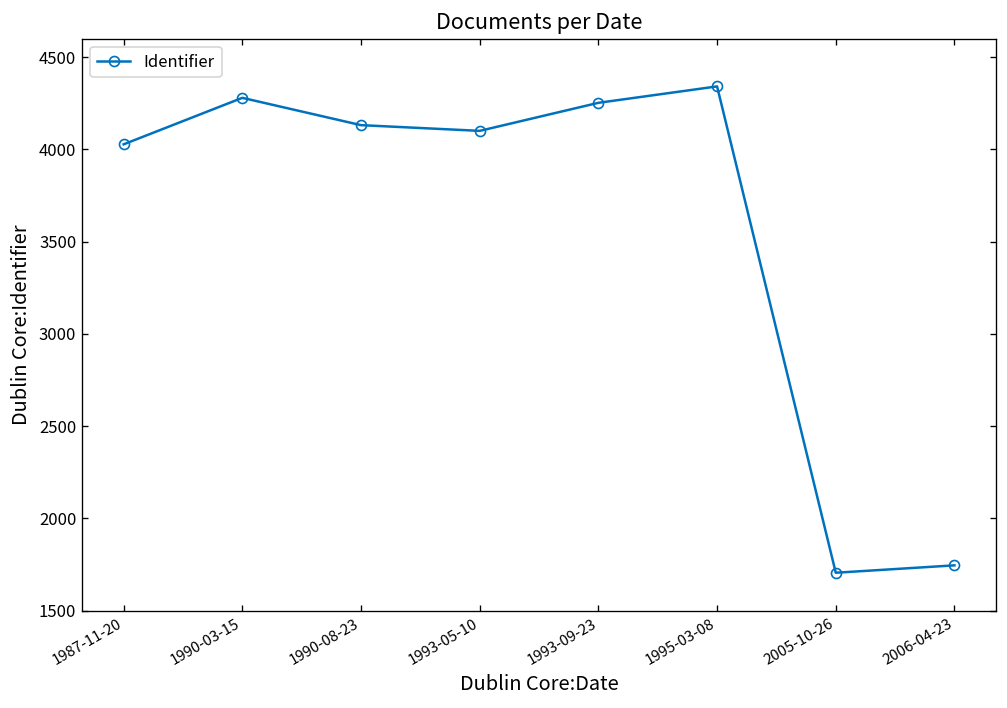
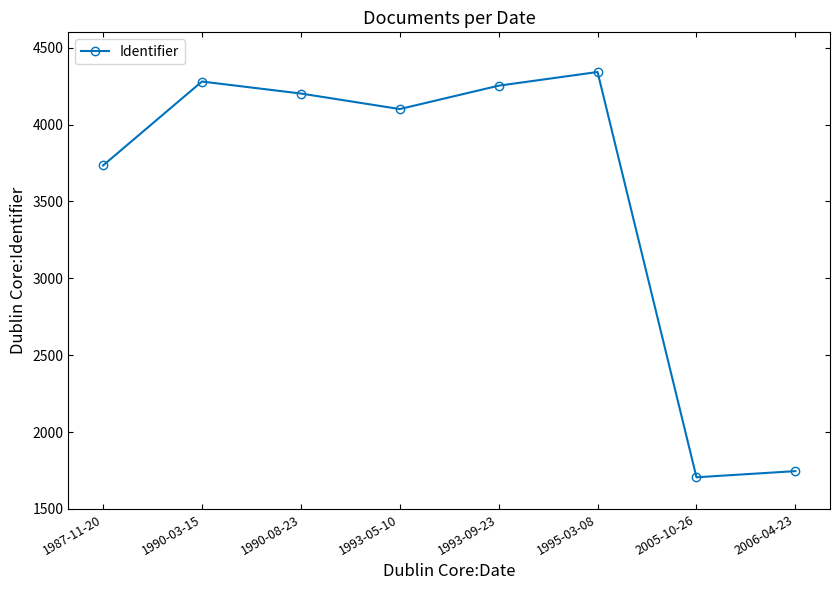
1987-11-20: 4030 -> 3730
1990-08-23: 4130 -> 4200
